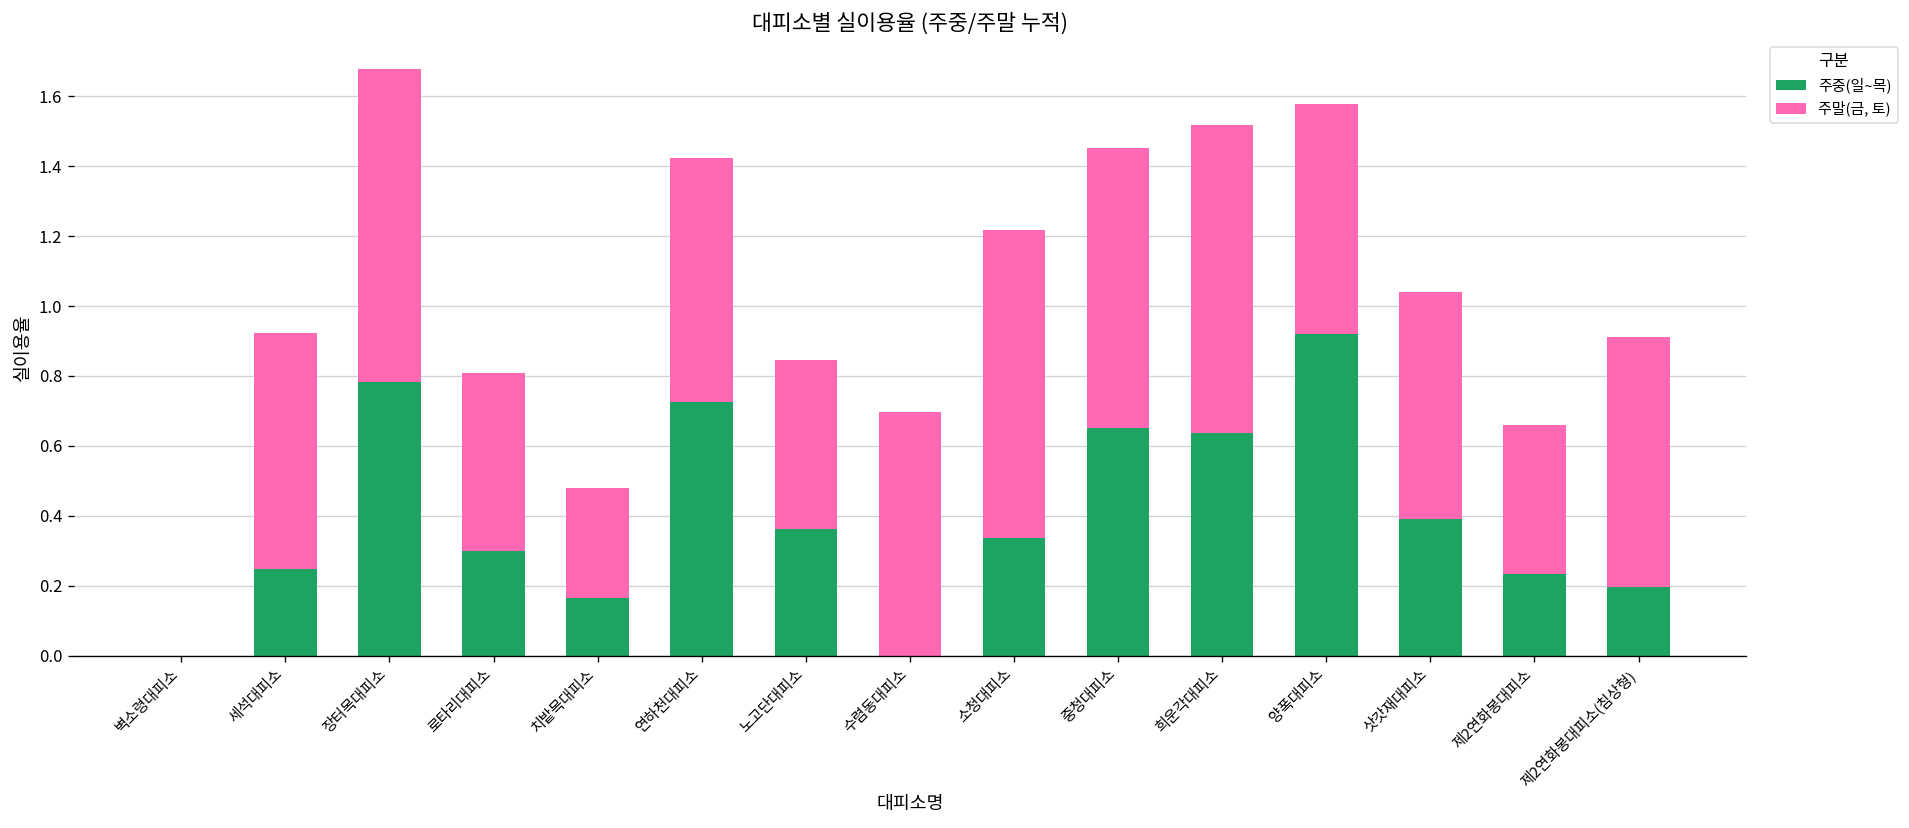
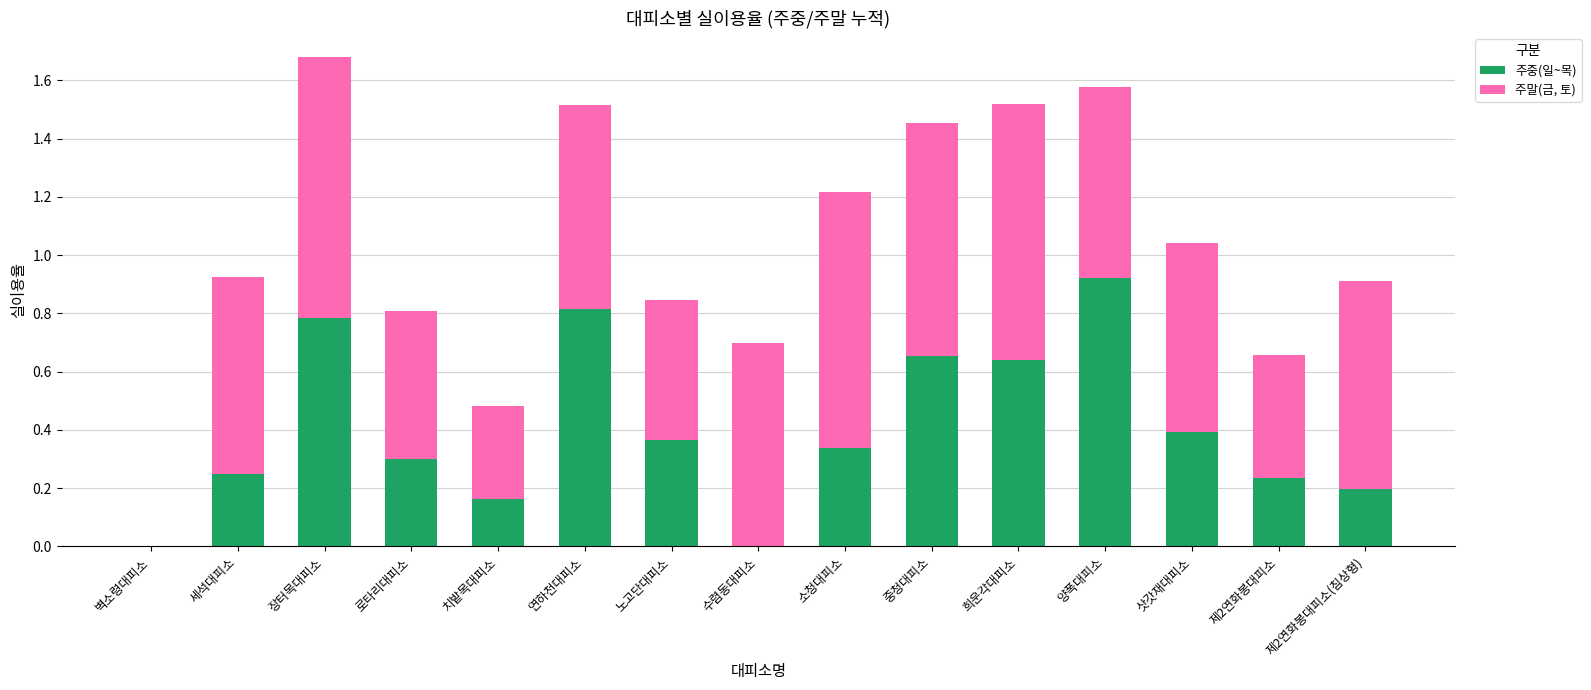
주중(일~목), 연하천대피소: 0.72 -> 0.81
